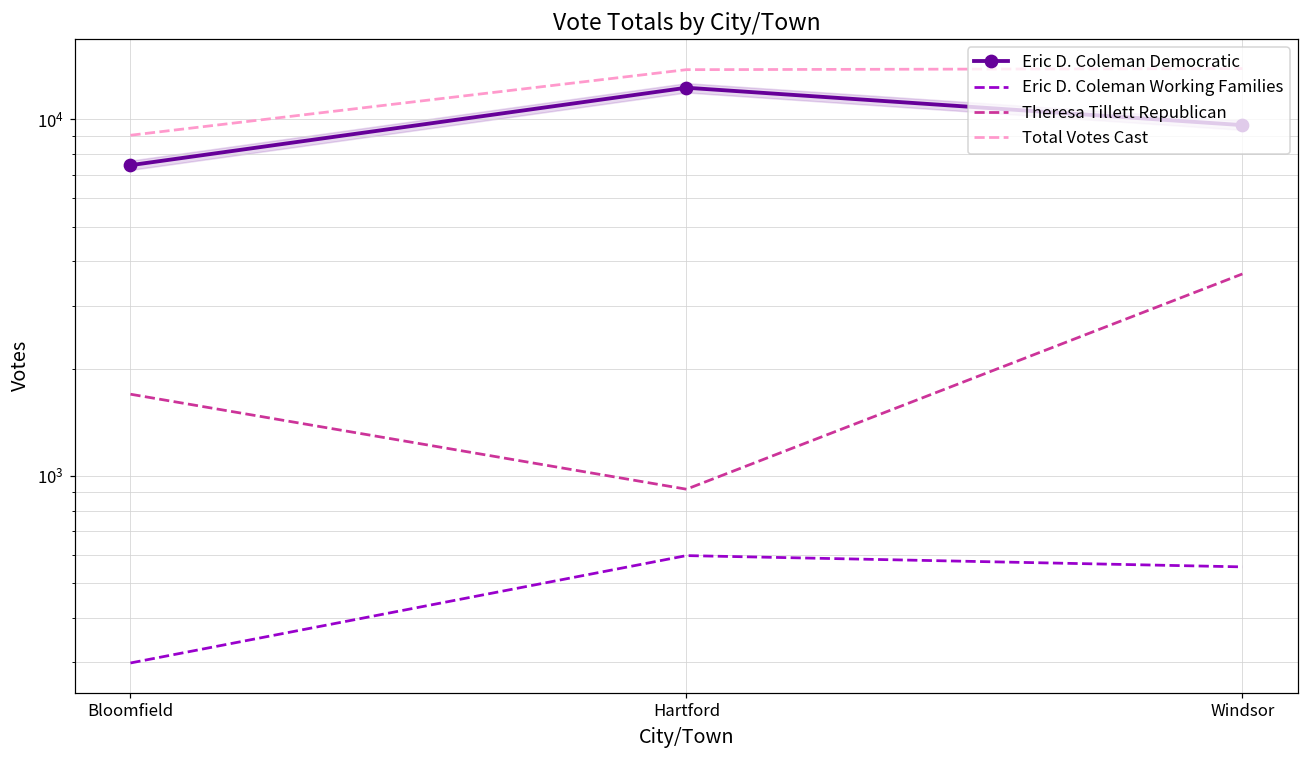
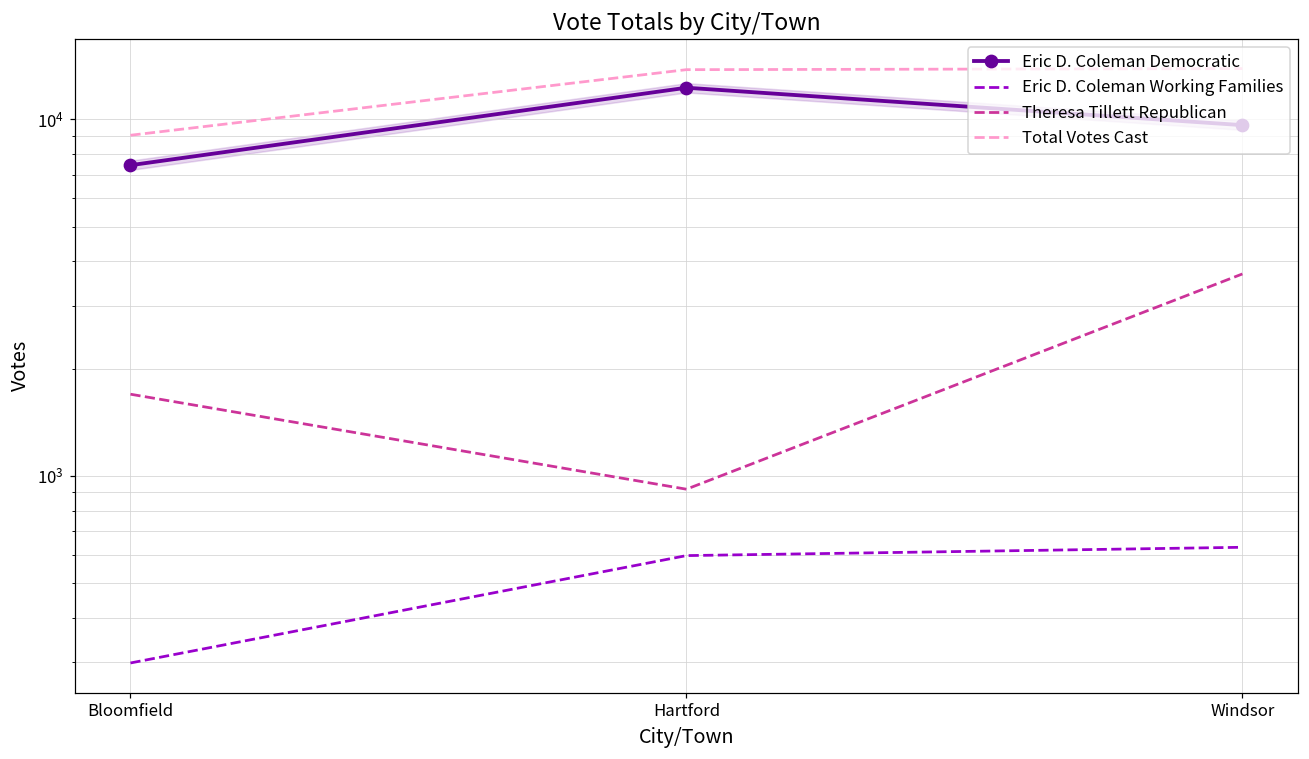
Eric D. Coleman Working Families, Windsor: 560 -> 630
